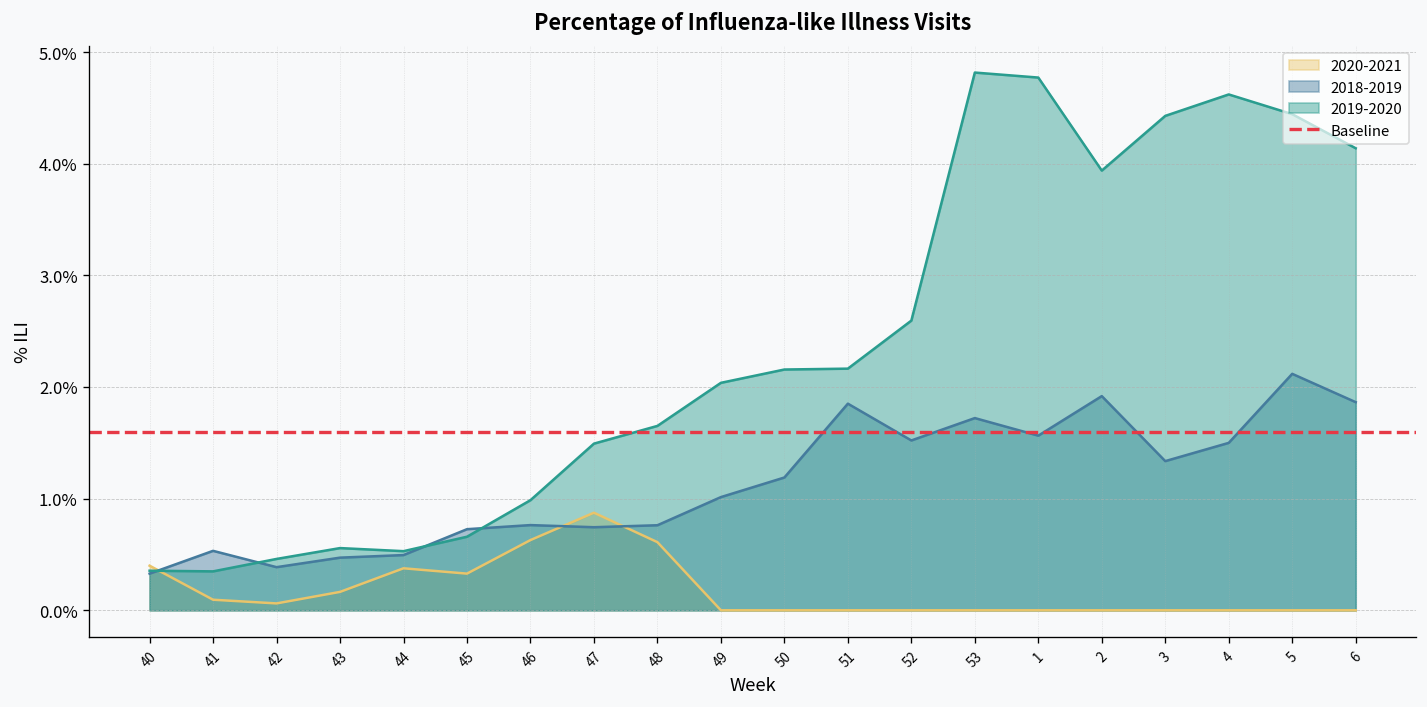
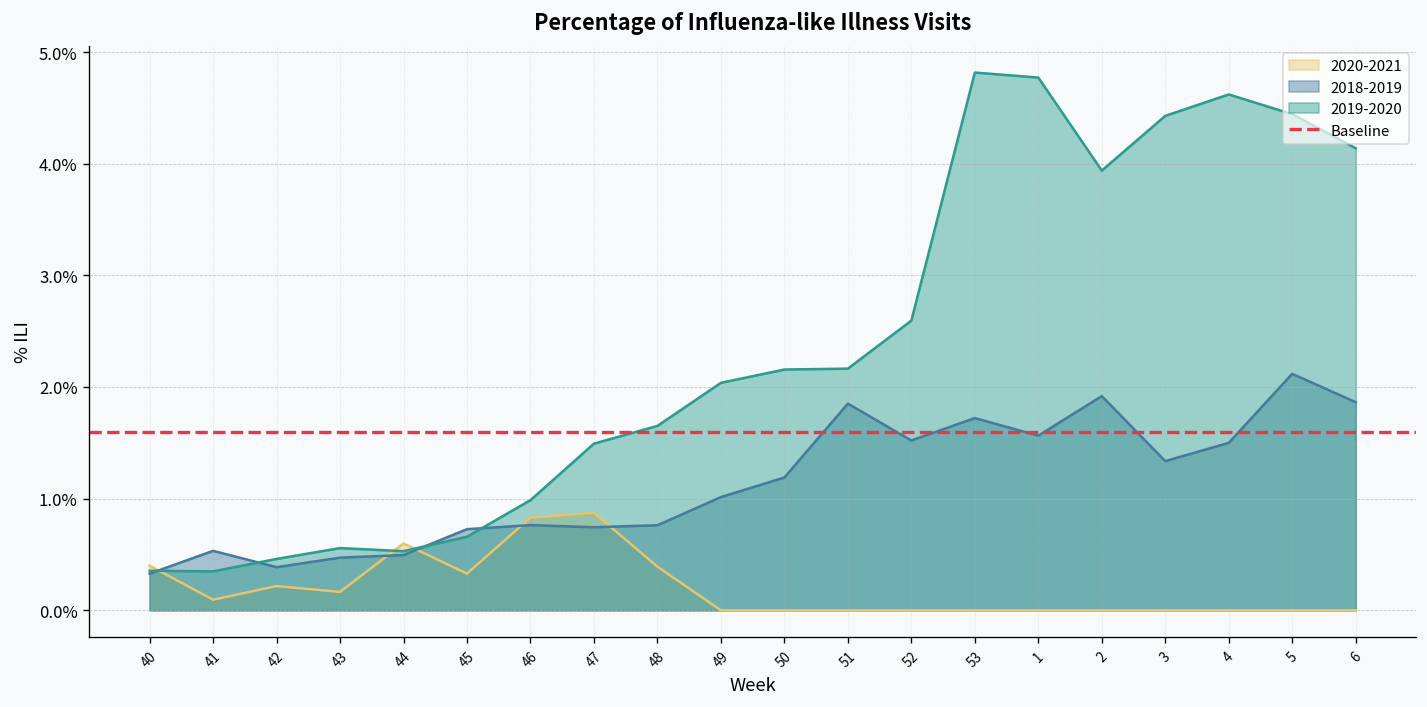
2020-2021, 42: 0.1% -> 0.2%
2020-2021, 44: 0.4% -> 0.6%
2020-2021, 46: 0.6% -> 0.8%
2020-2021, 48: 0.6% -> 0.4%
